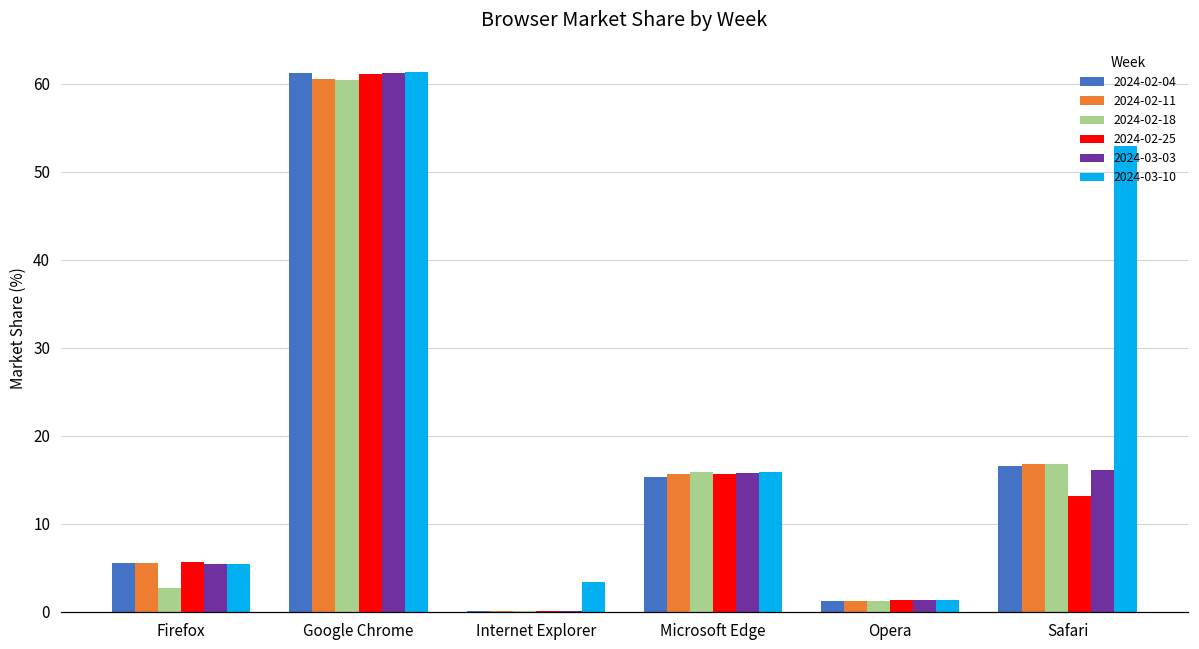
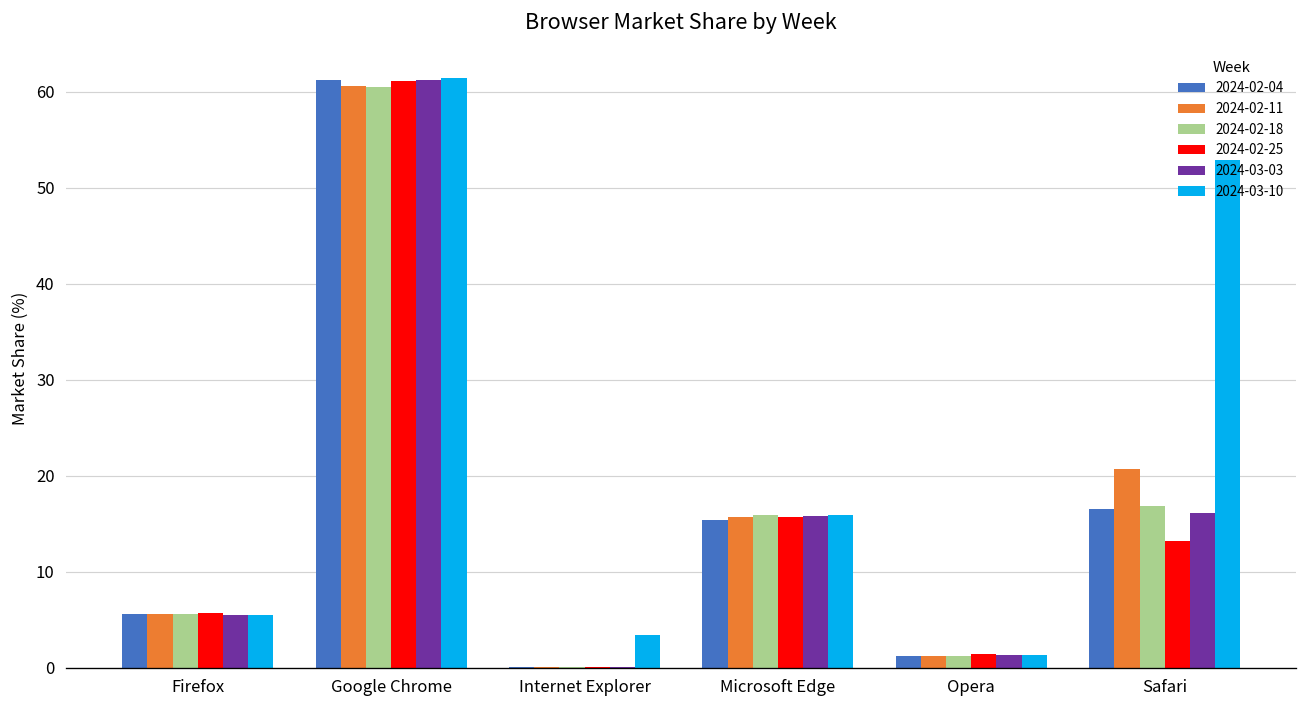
2024-02-18, Firefox: 3 -> 6
2024-02-11, Safari: 17 -> 21
